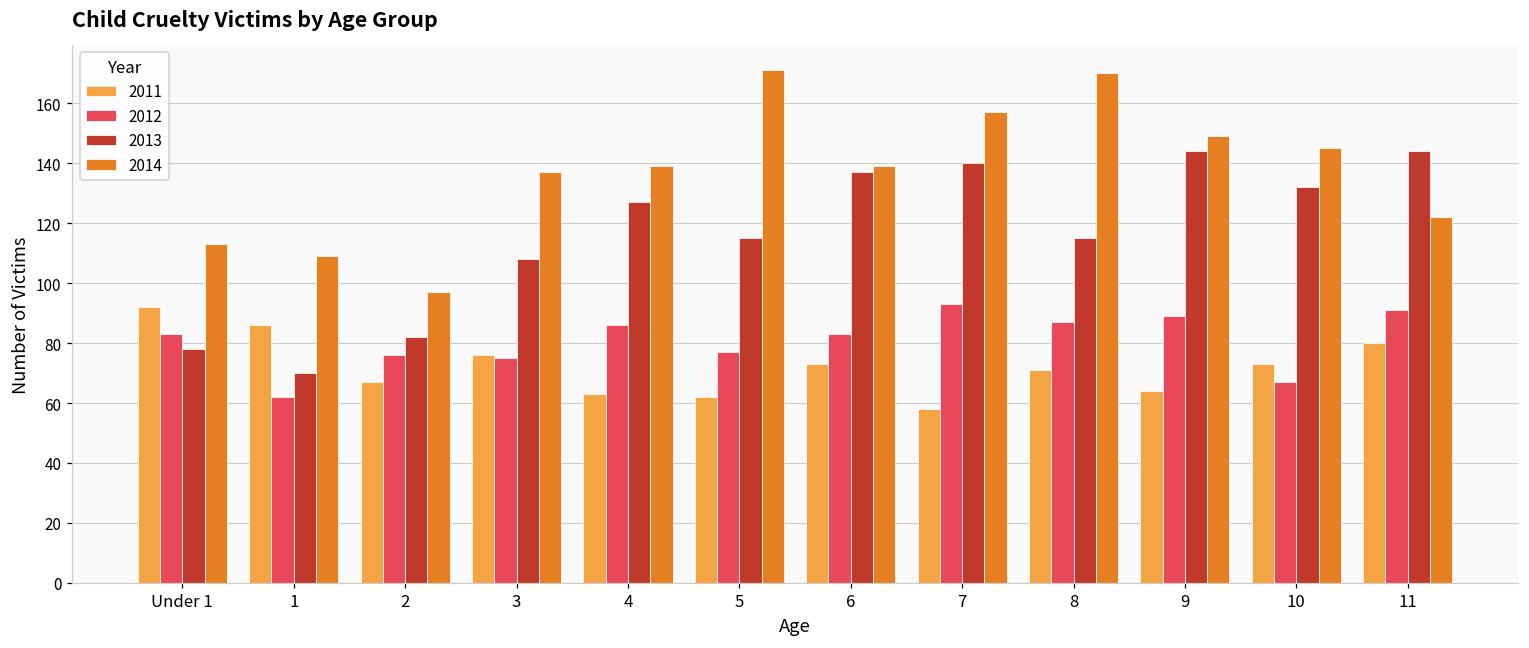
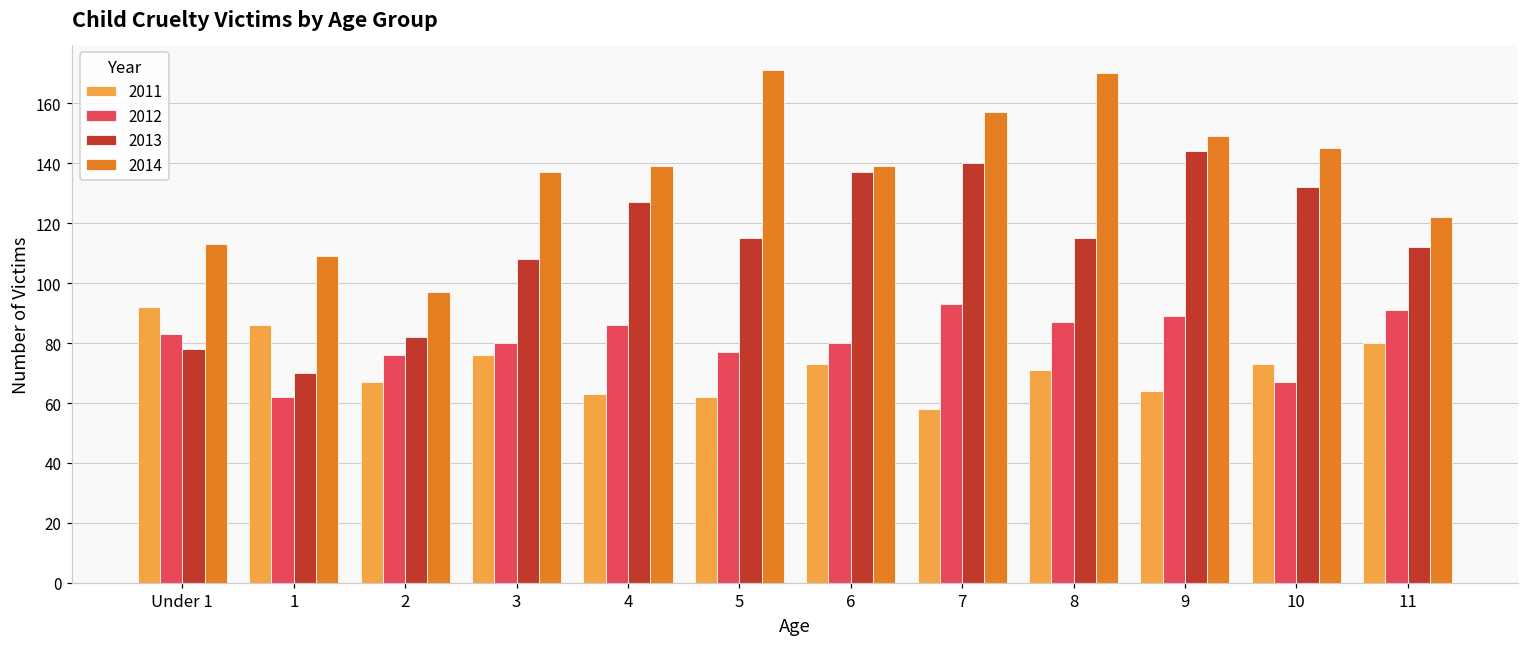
2012, 3: 75 -> 80
2012, 6: 83 -> 80
2013, 11: 144 -> 112
